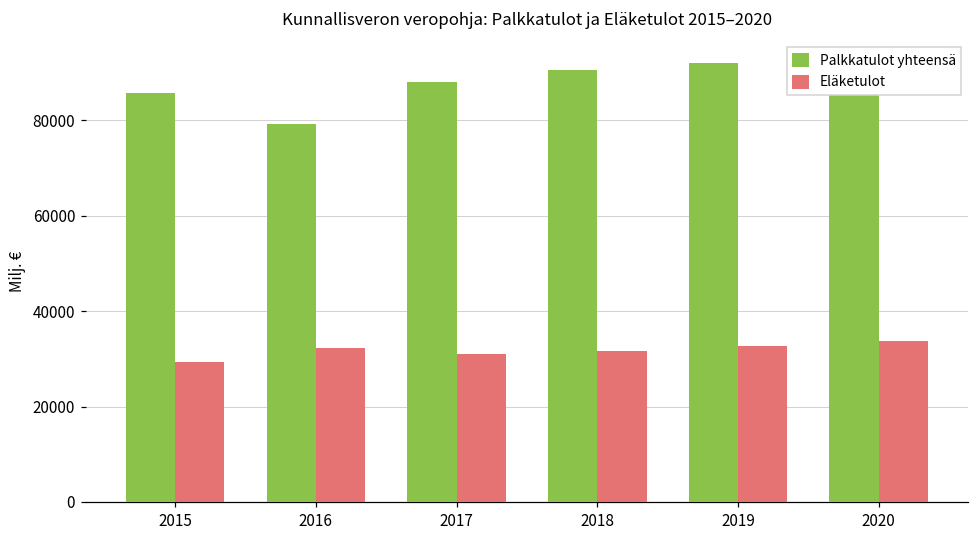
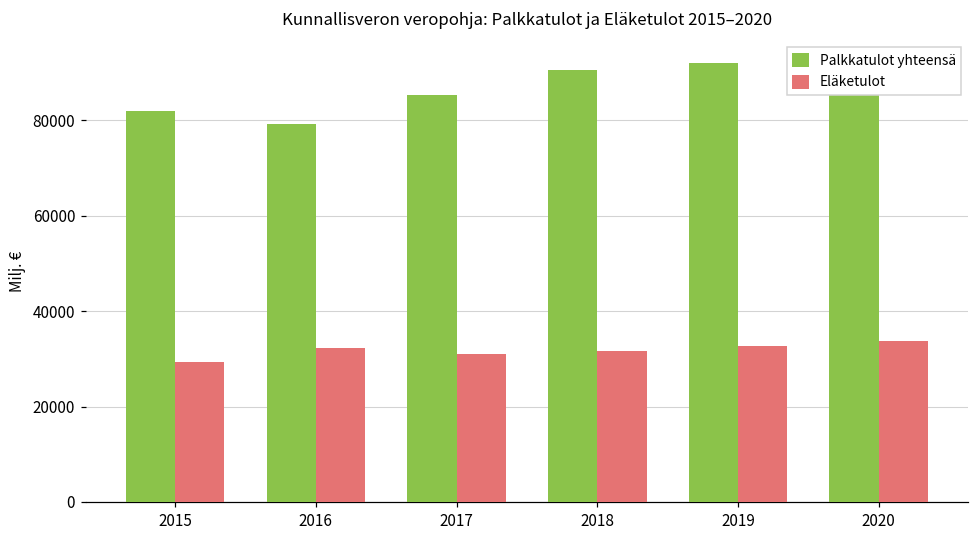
Palkkatulot yhteensä, 2015: 86000 -> 82000
Palkkatulot yhteensä, 2017: 88000 -> 85000
